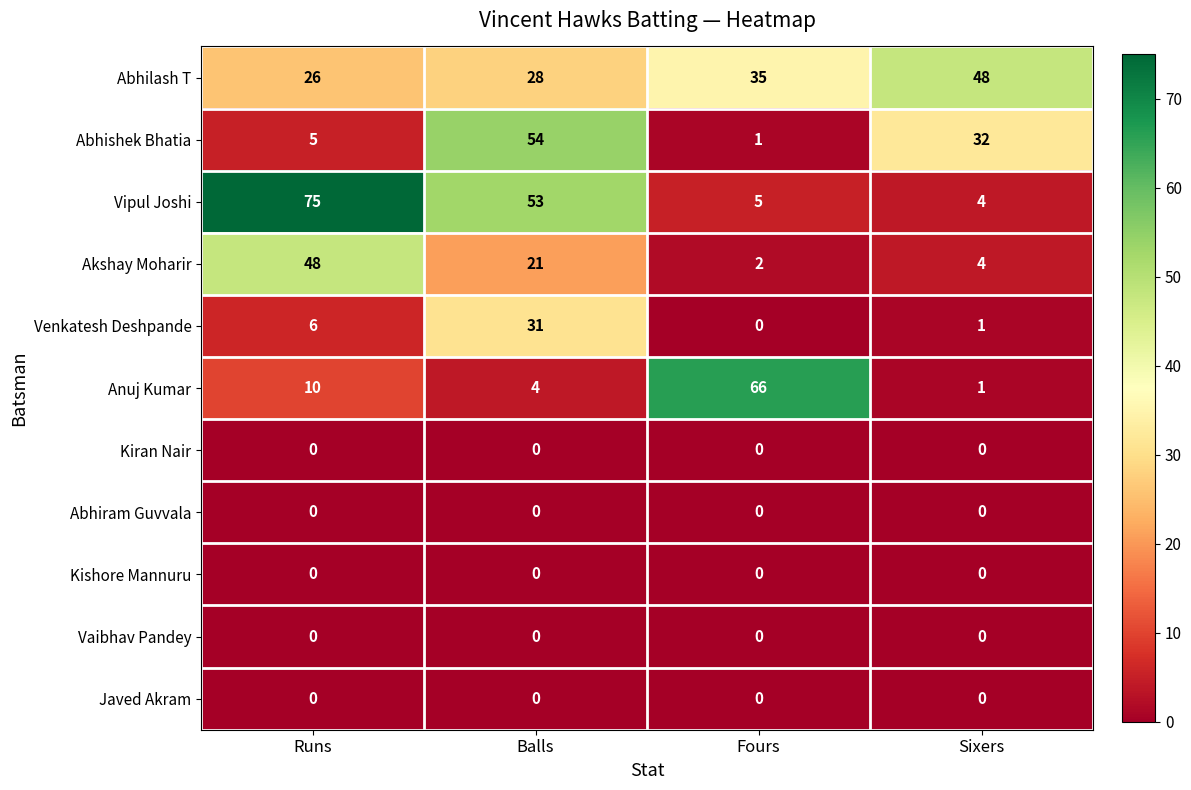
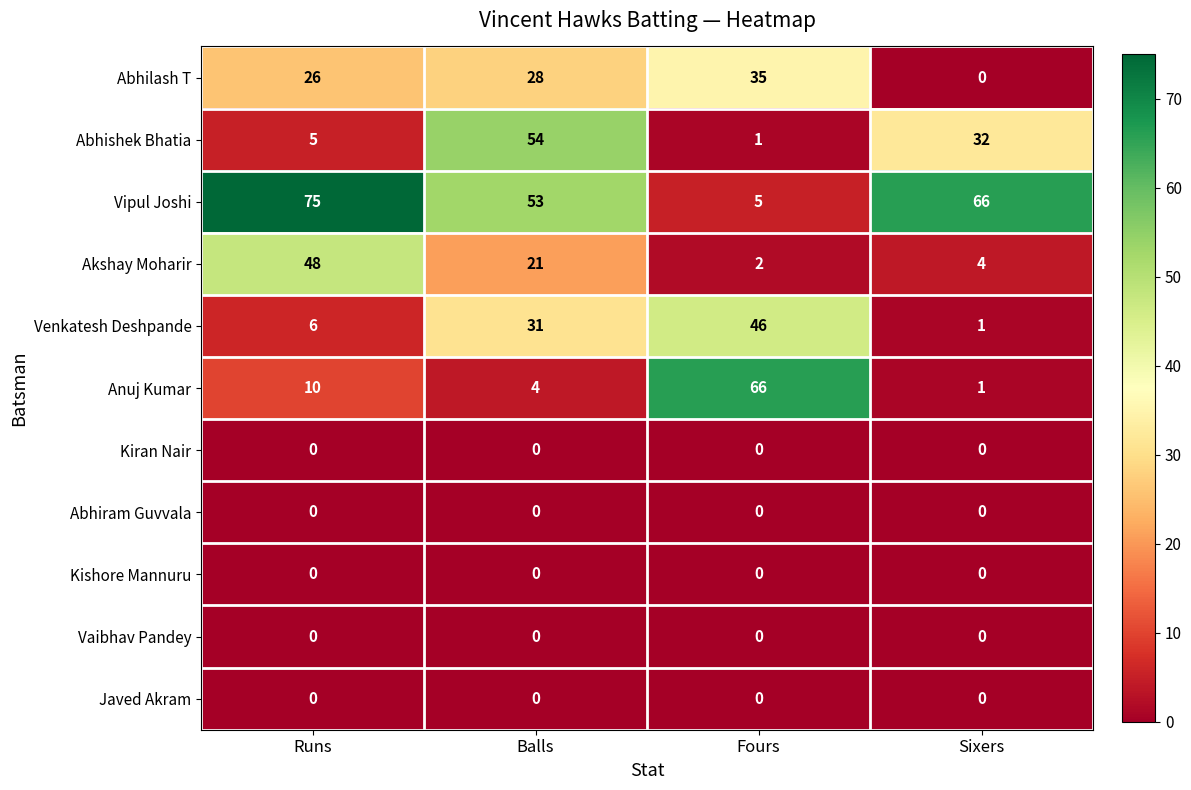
Abhilash T, Sixers: 48 -> 0
Vipul Joshi, Sixers: 4 -> 66
Venkatesh Deshpande, Fours: 0 -> 46
